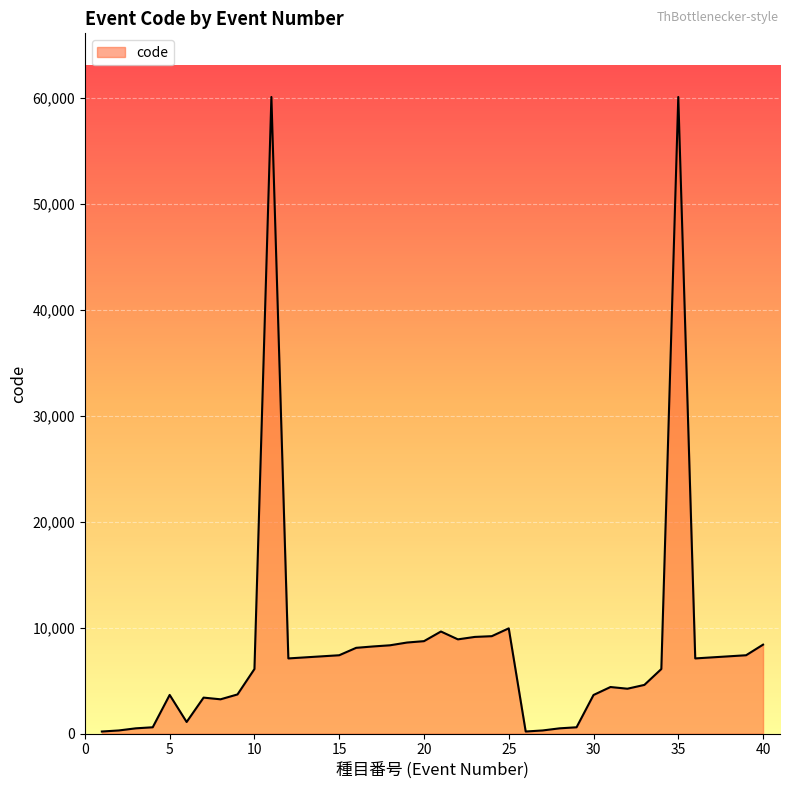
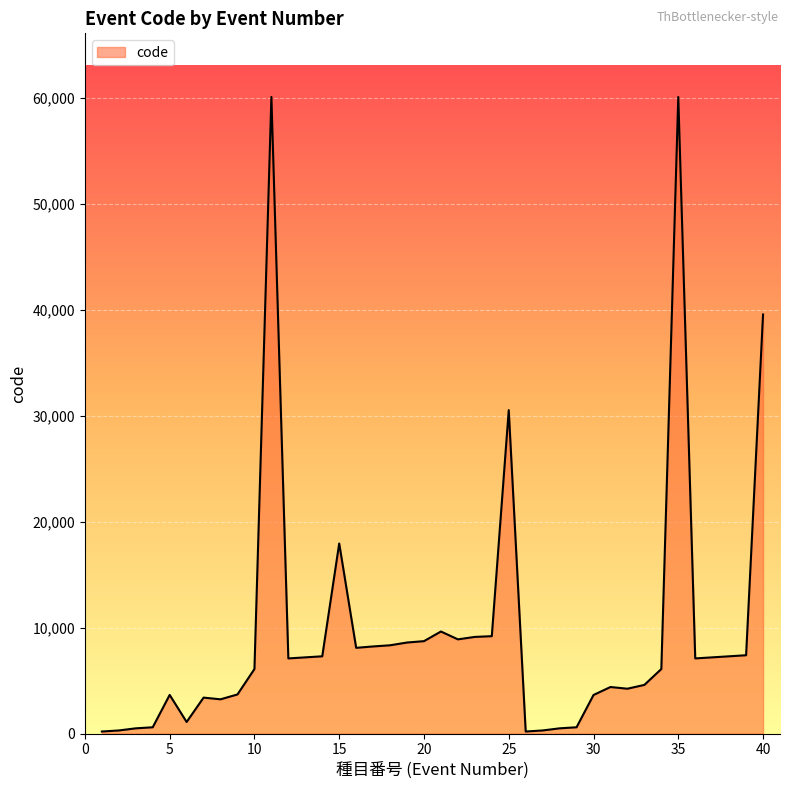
15: 7,400 -> 17,900
25: 9,900 -> 30,500
40: 8,400 -> 39,600
